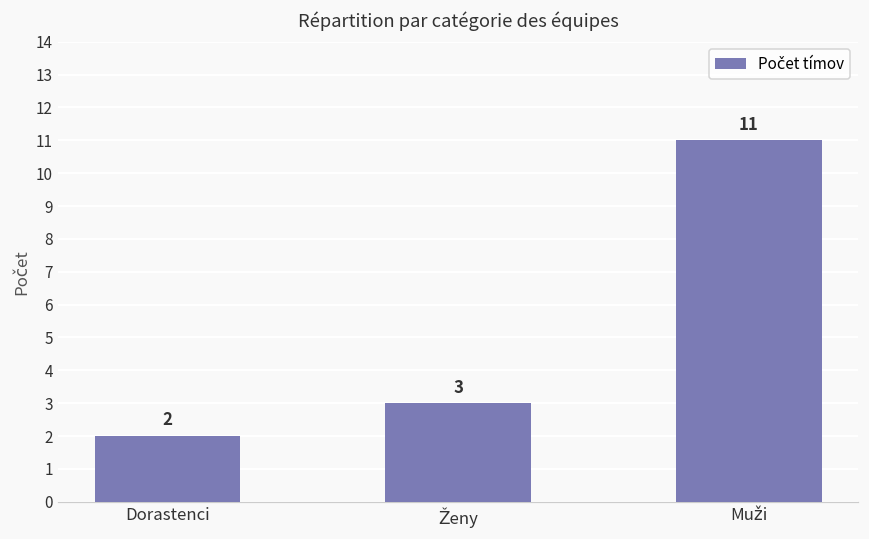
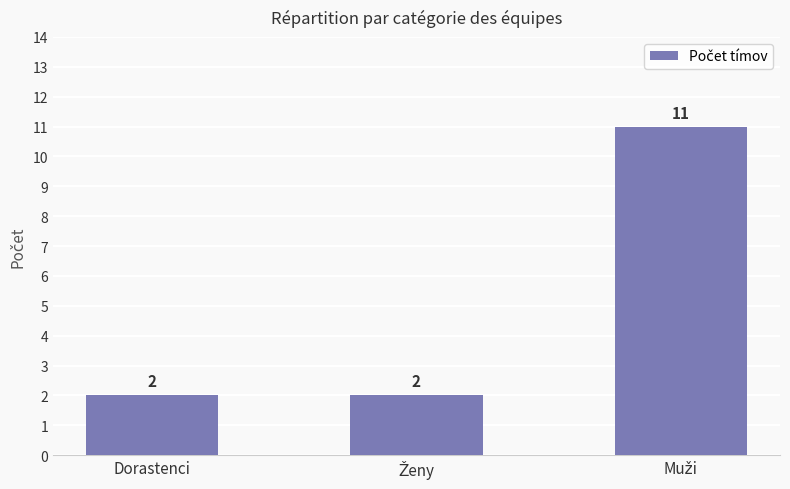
Ženy: 3 -> 2
